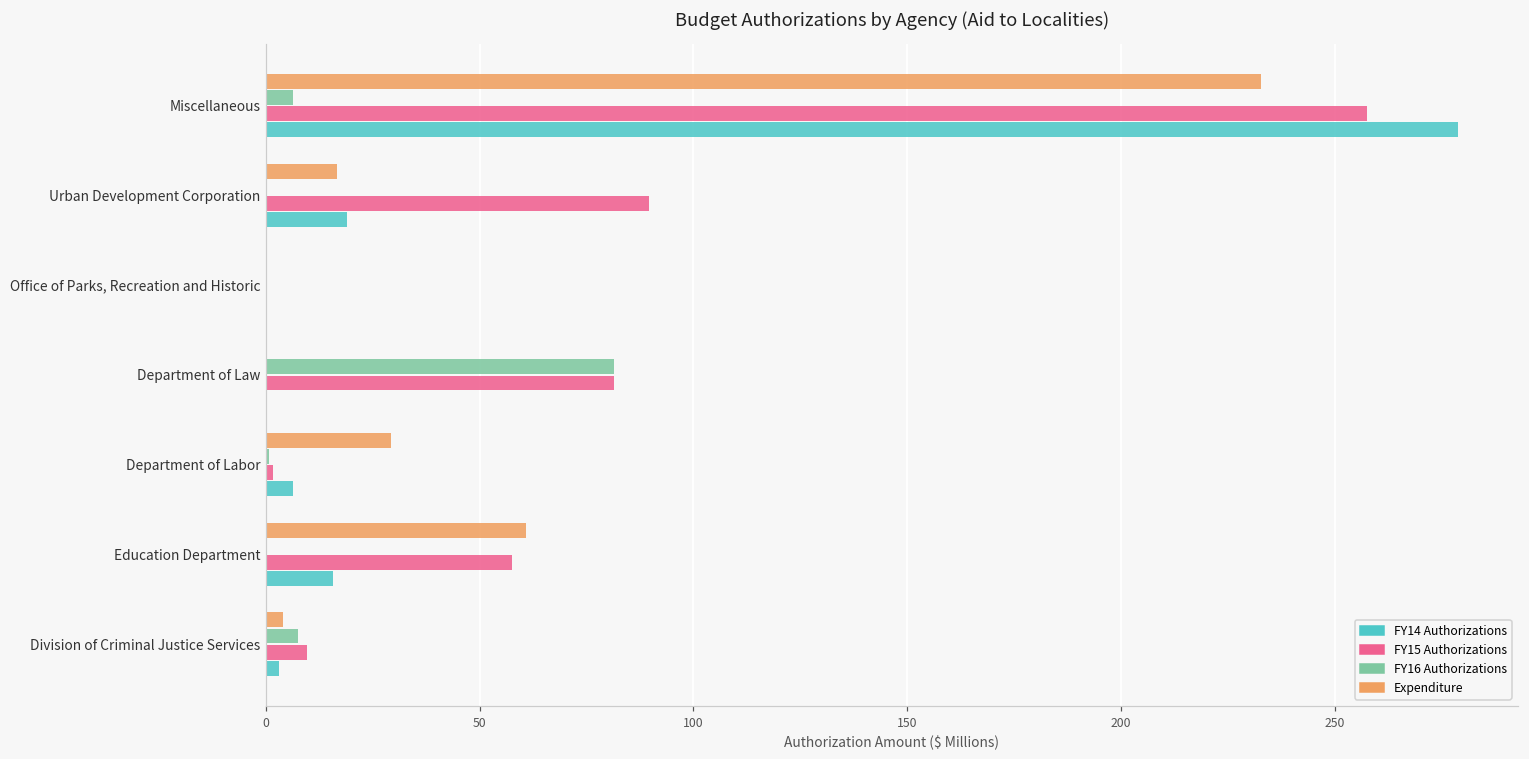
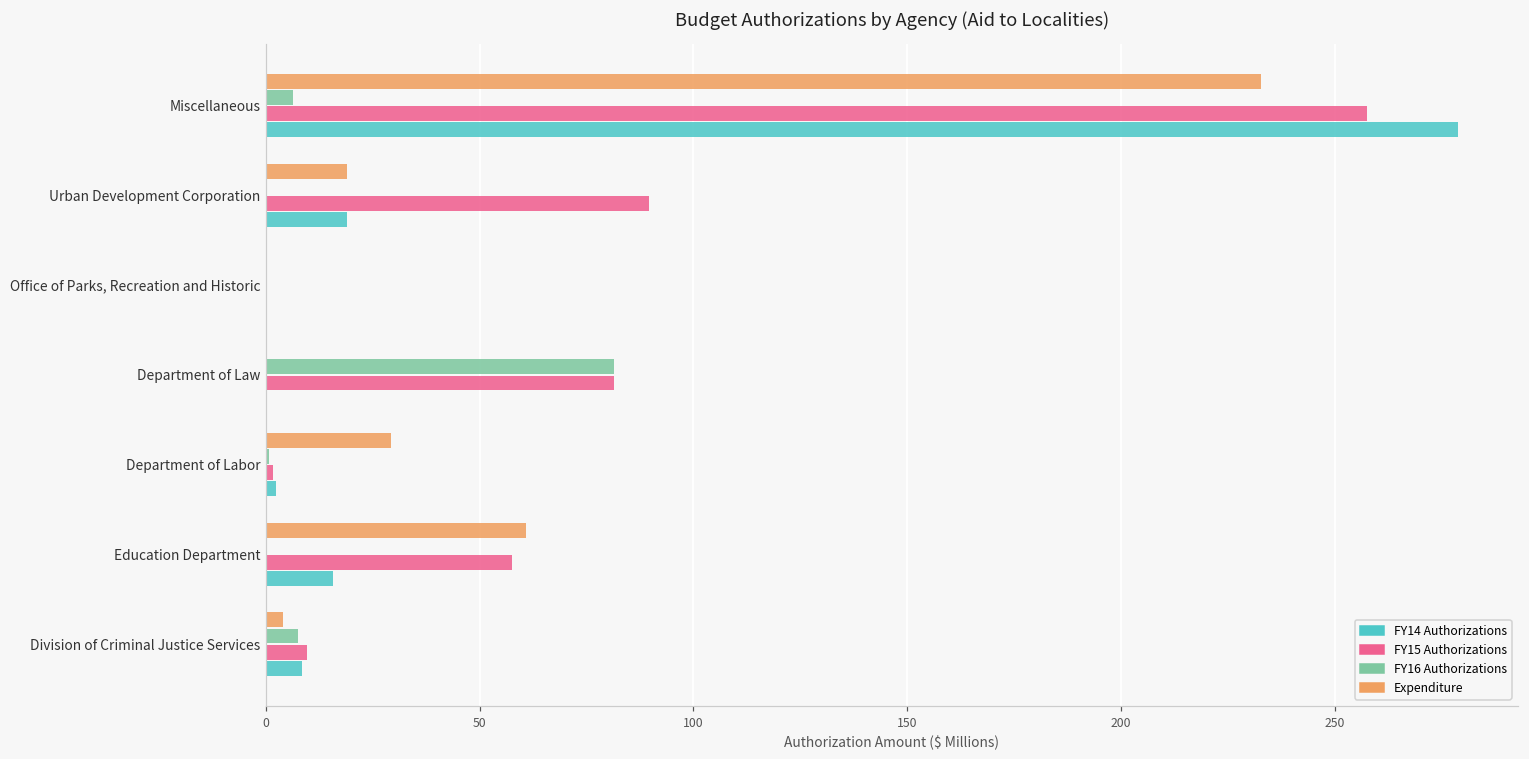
Expenditure, Urban Development Corporation: 17 -> 19
FY14 Authorizations, Department of Labor: 6 -> 2
FY14 Authorizations, Division of Criminal Justice Services: 3 -> 9
